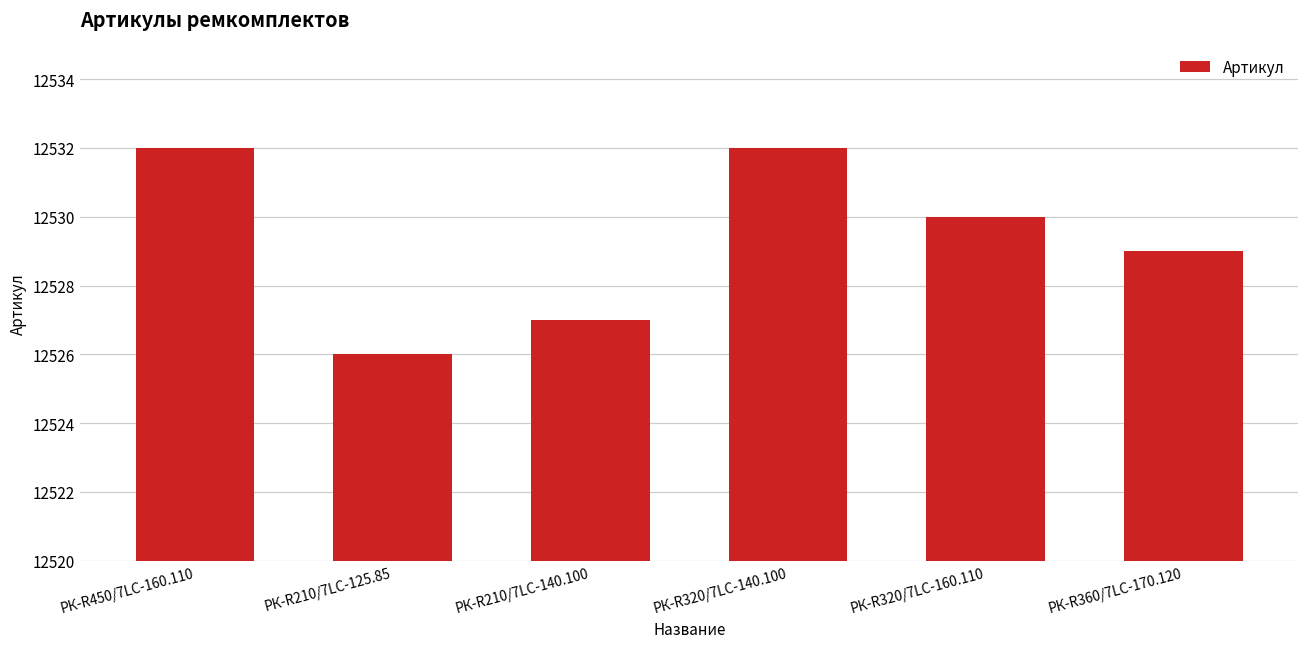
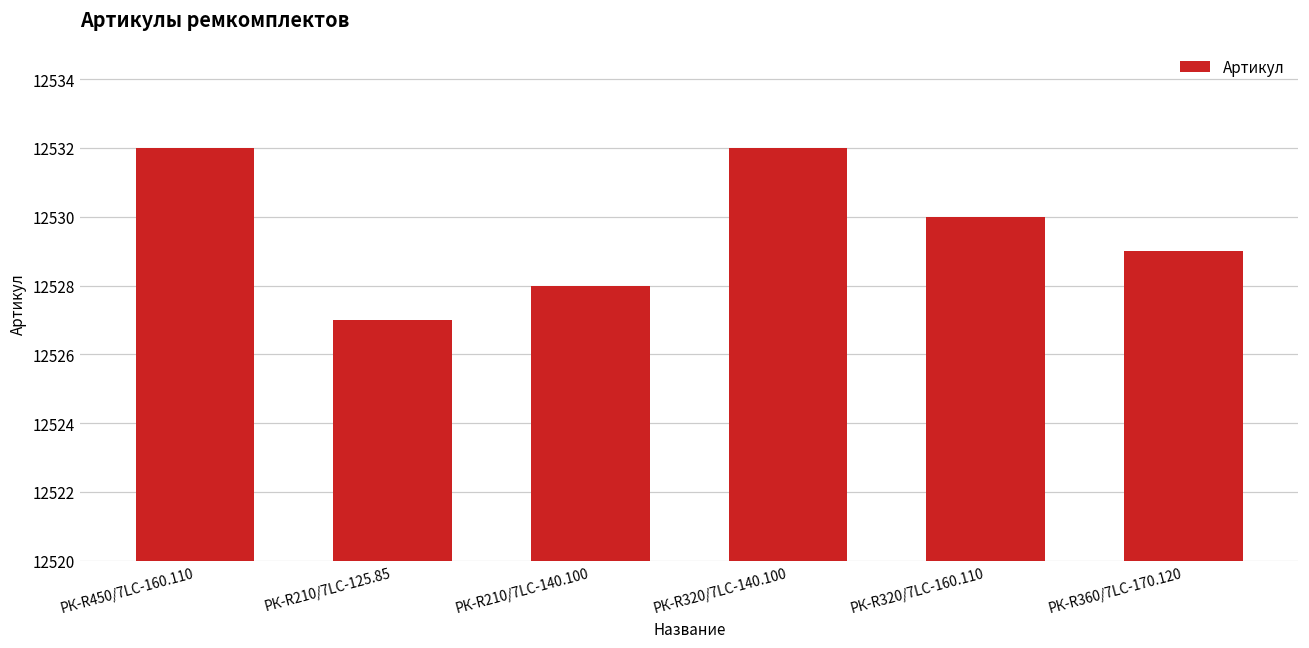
РК-R210/7LC-125.85: 12526 -> 12527
РК-R210/7LC-140.100: 12527 -> 12528
